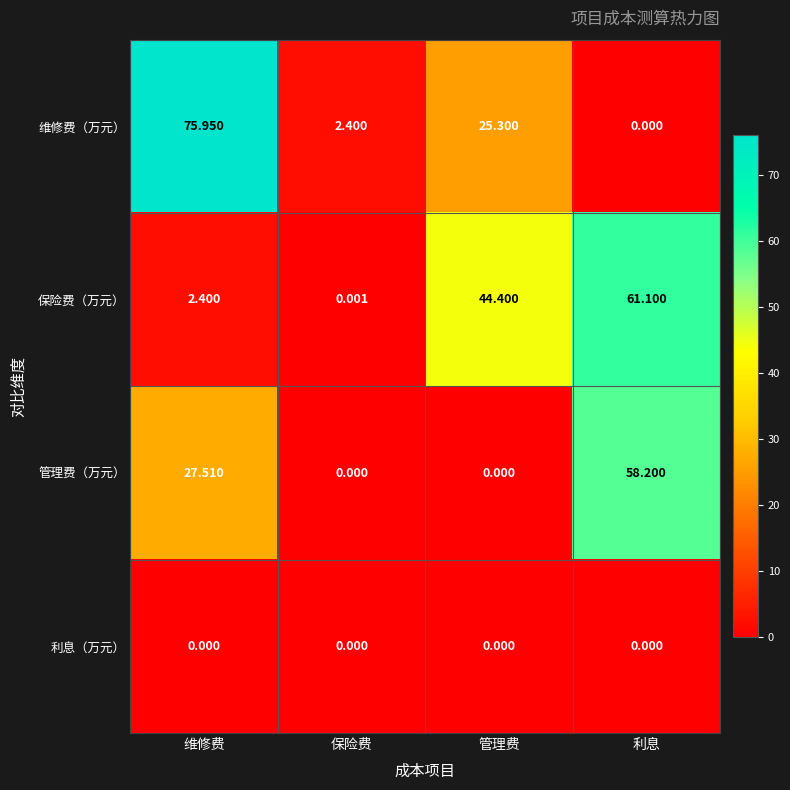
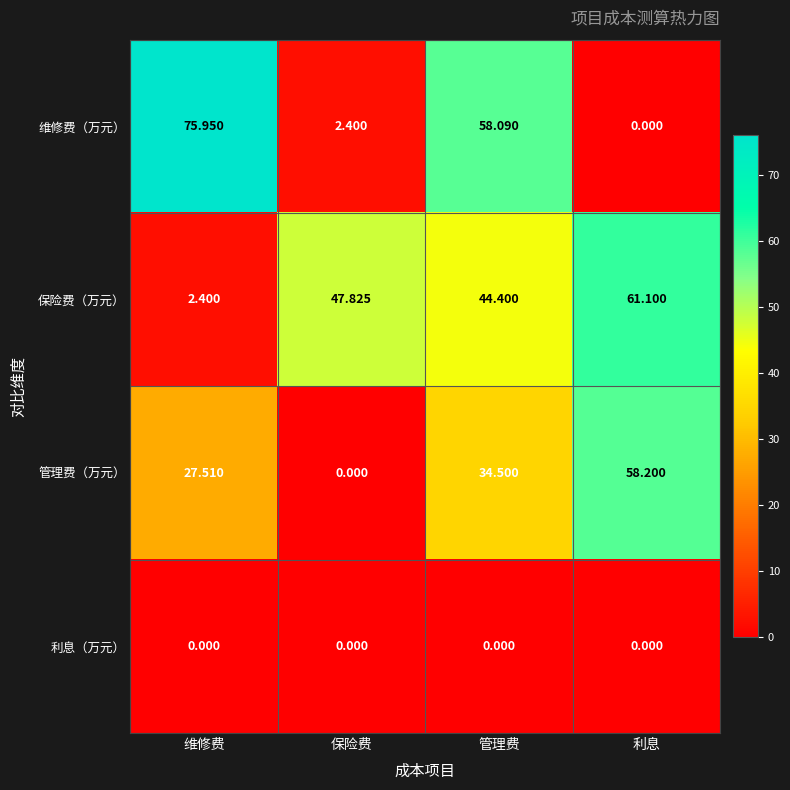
维修费（万元）, 管理费: 25.300 -> 58.090
保险费（万元）, 保险费: 0.001 -> 47.825
管理费（万元）, 管理费: 0.000 -> 34.500
